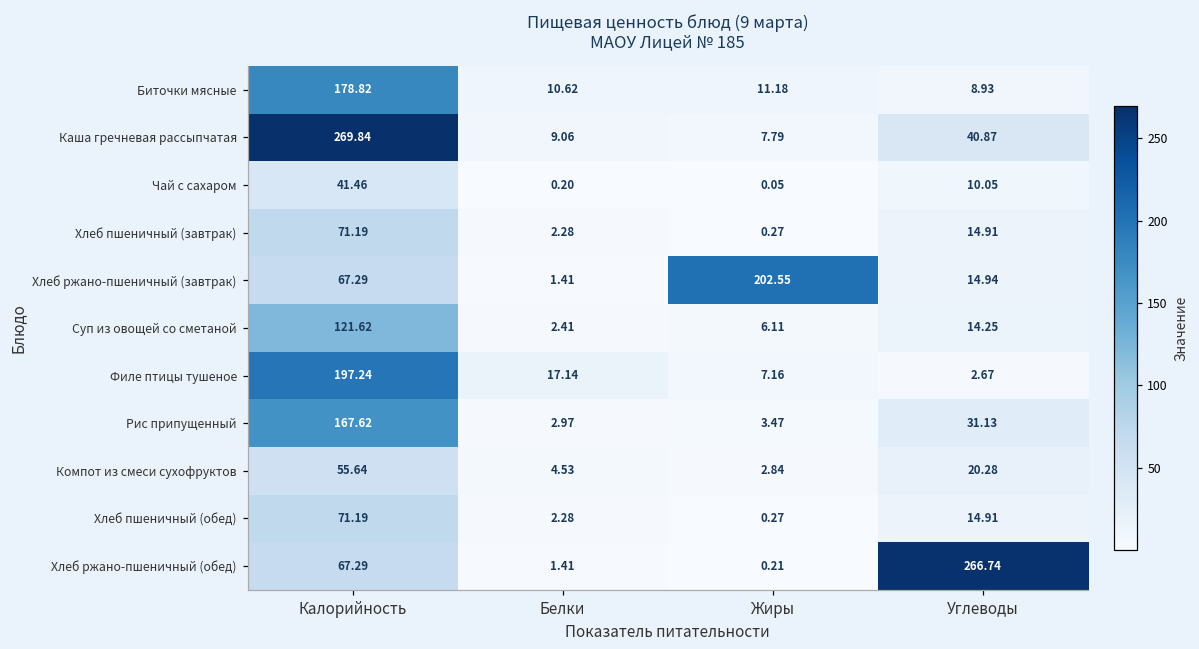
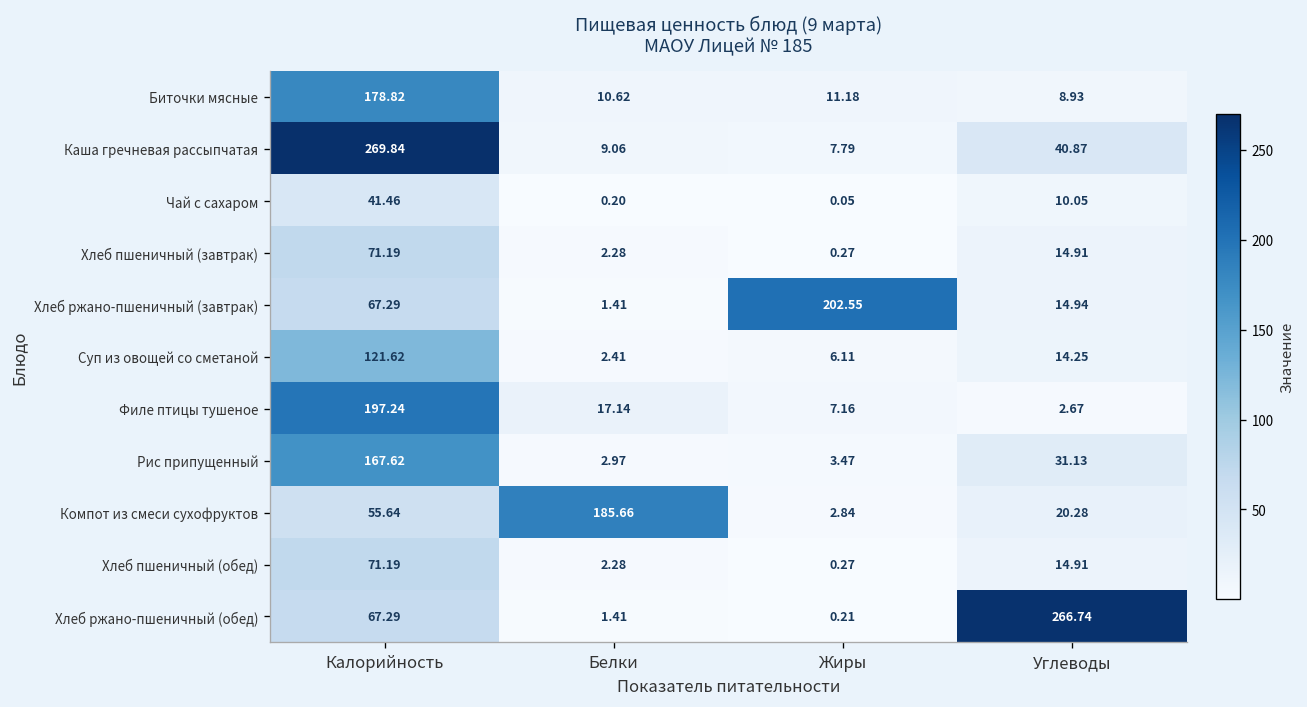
Компот из смеси сухофруктов, Белки: 4.53 -> 185.66
